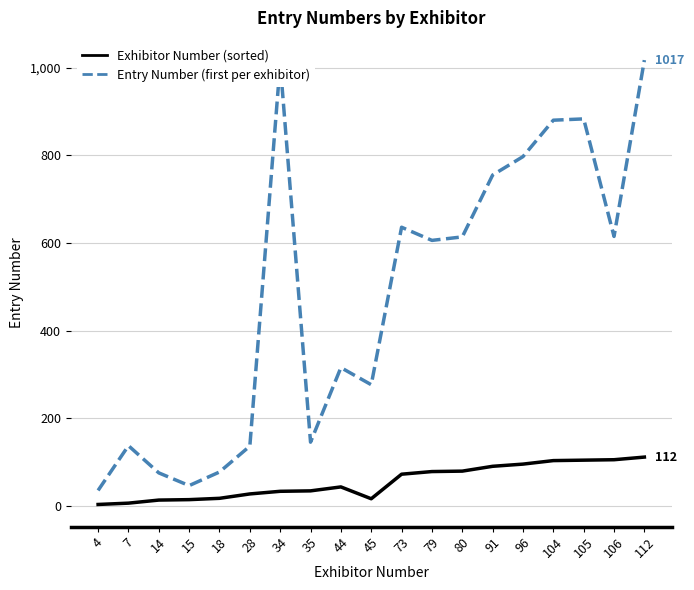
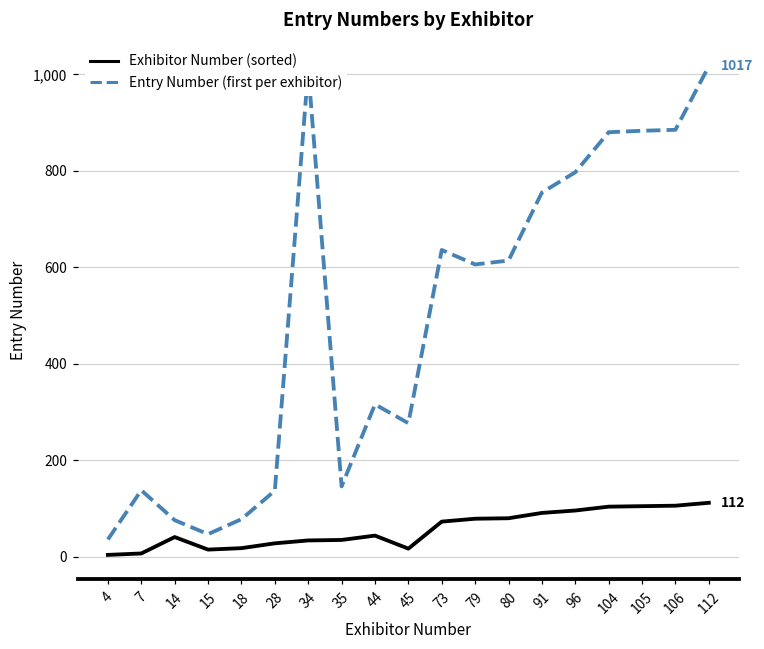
Exhibitor Number (sorted), 14: 10 -> 40
Entry Number (first per exhibitor), 106: 620 -> 890
